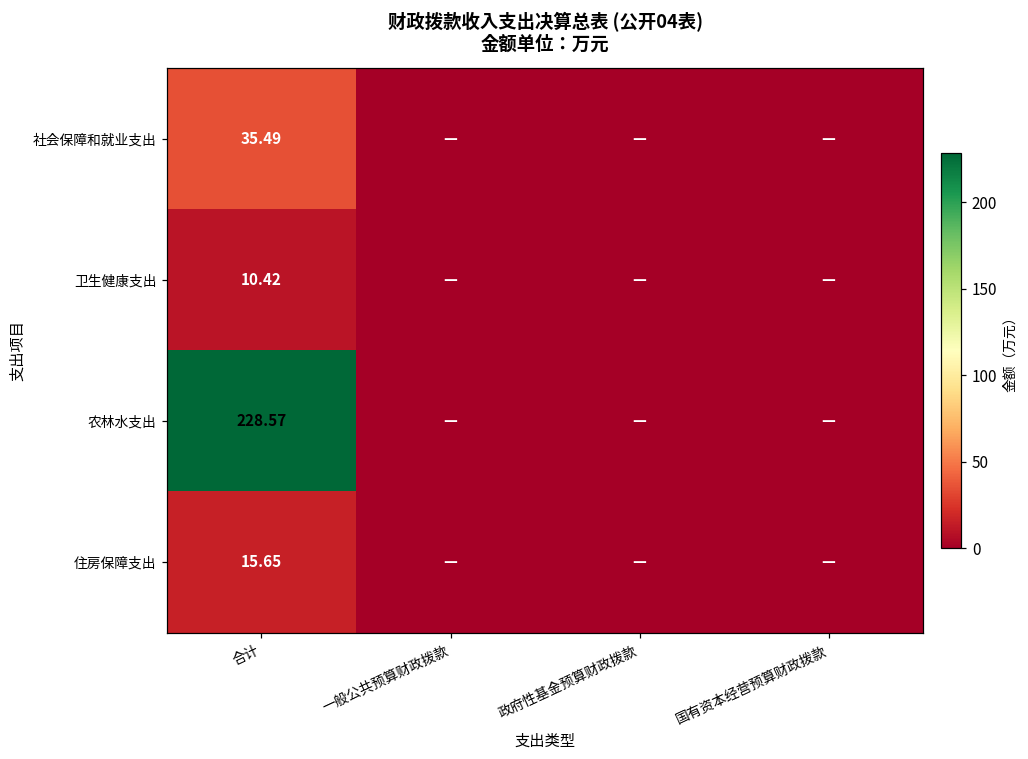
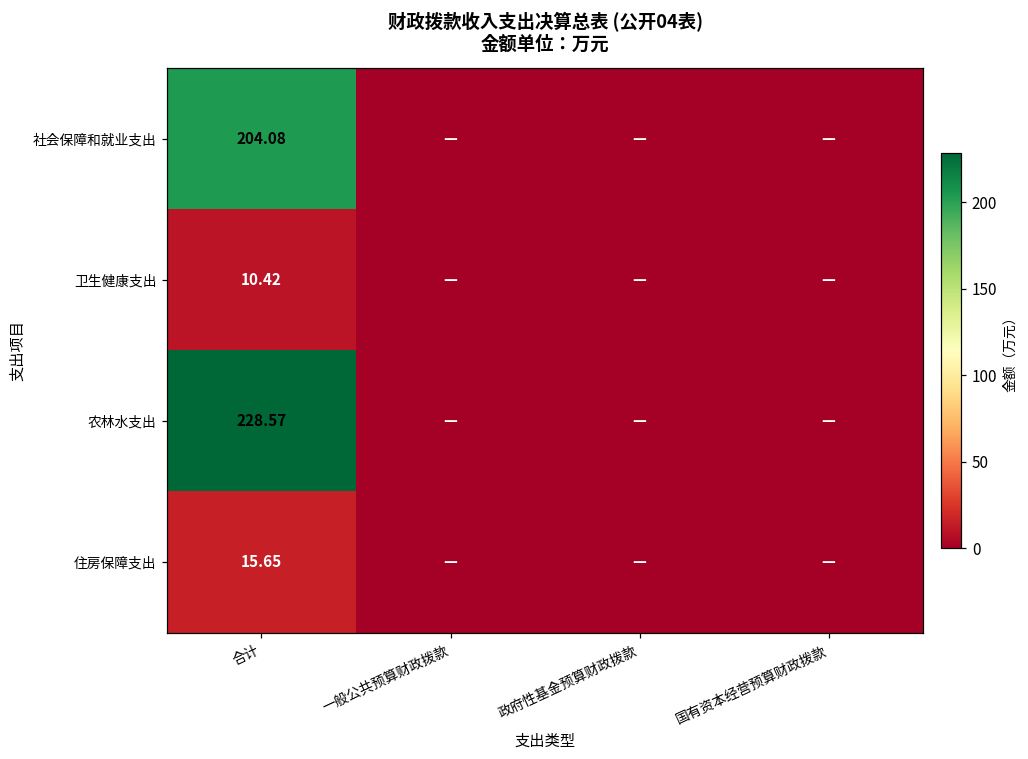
社会保障和就业支出, 合计: 35.49 -> 204.08
